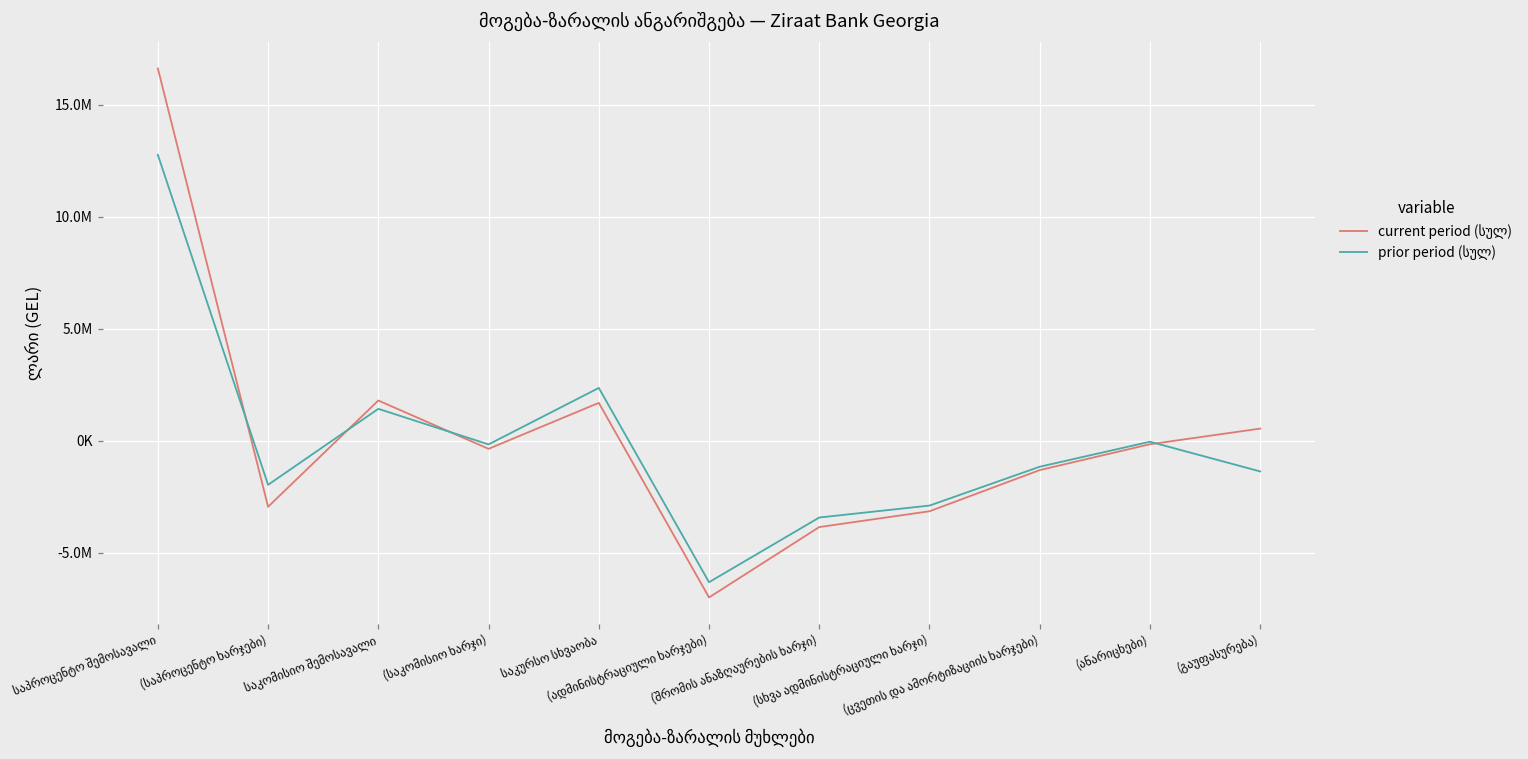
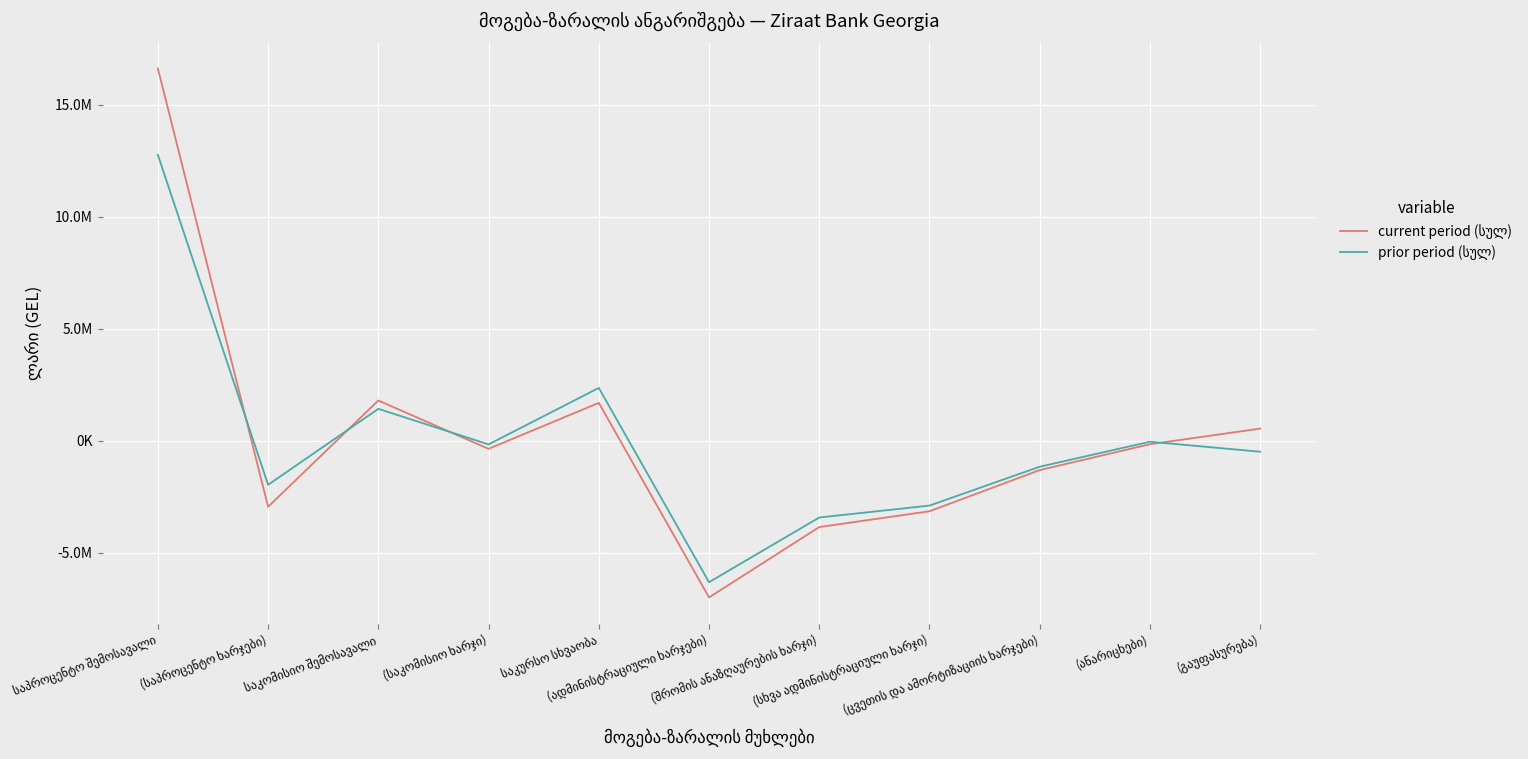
prior period (სულ), (გაუფასურება): -1400000 -> -500000
